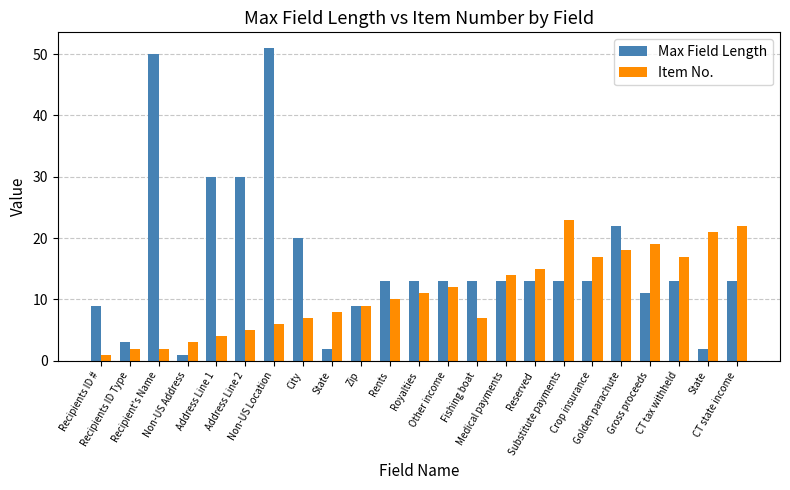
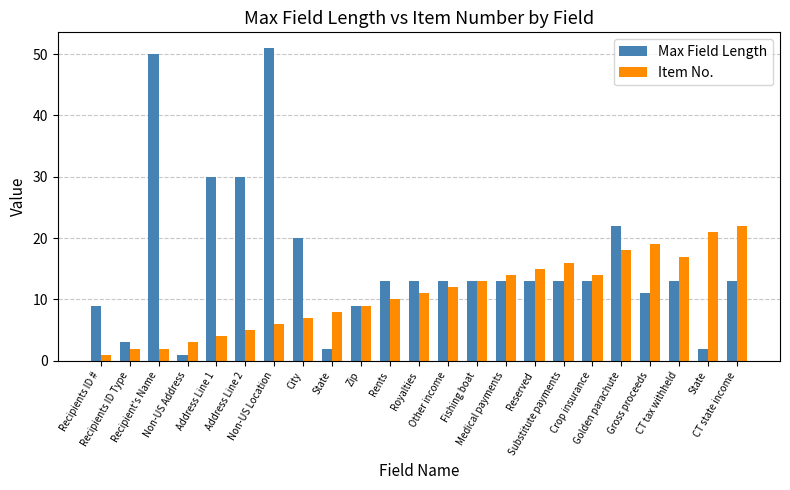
Item No., Fishing boat: 7 -> 13
Item No., Substitute payments: 23 -> 16
Item No., Crop insurance: 17 -> 14
